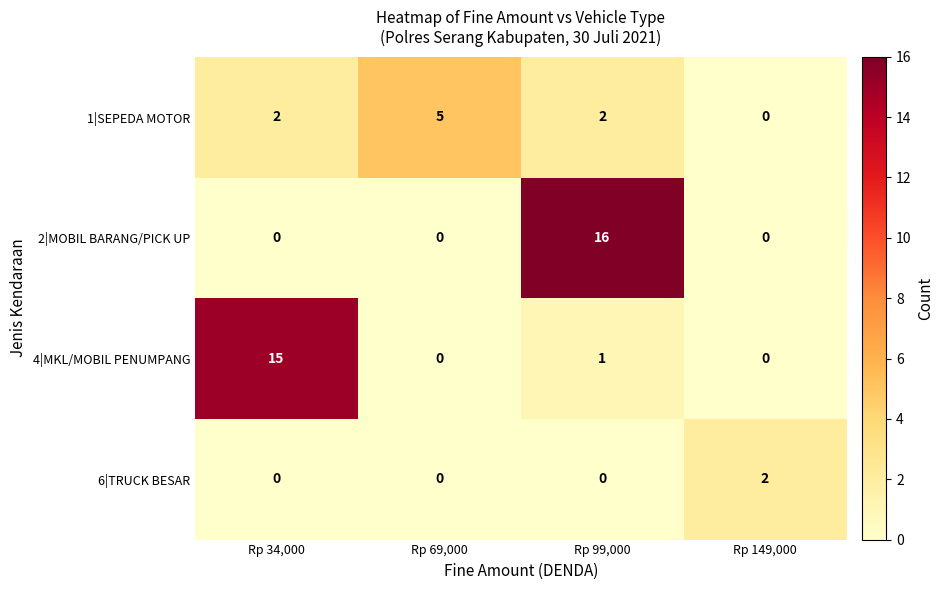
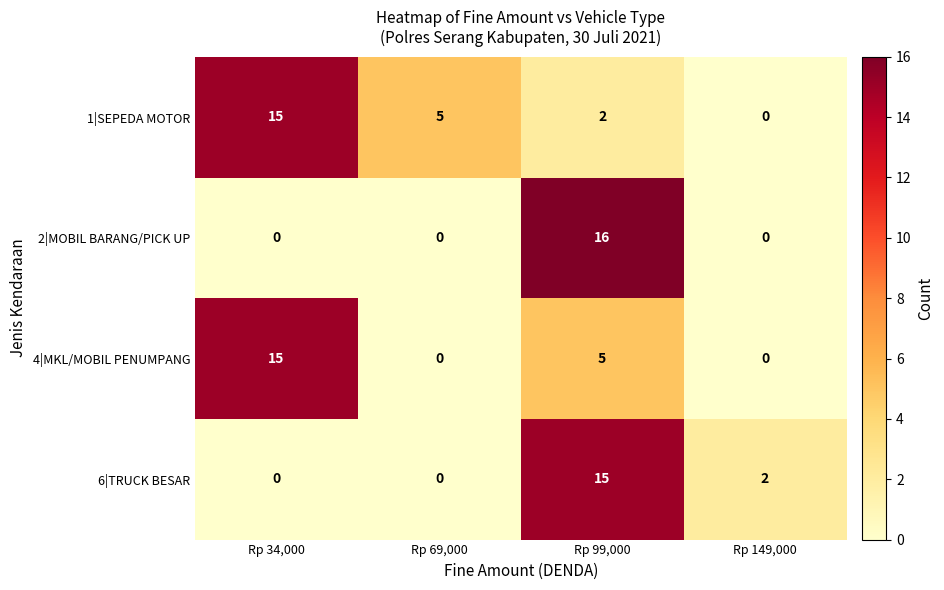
1|SEPEDA MOTOR, Rp 34,000: 2 -> 15
4|MKL/MOBIL PENUMPANG, Rp 99,000: 1 -> 5
6|TRUCK BESAR, Rp 99,000: 0 -> 15
